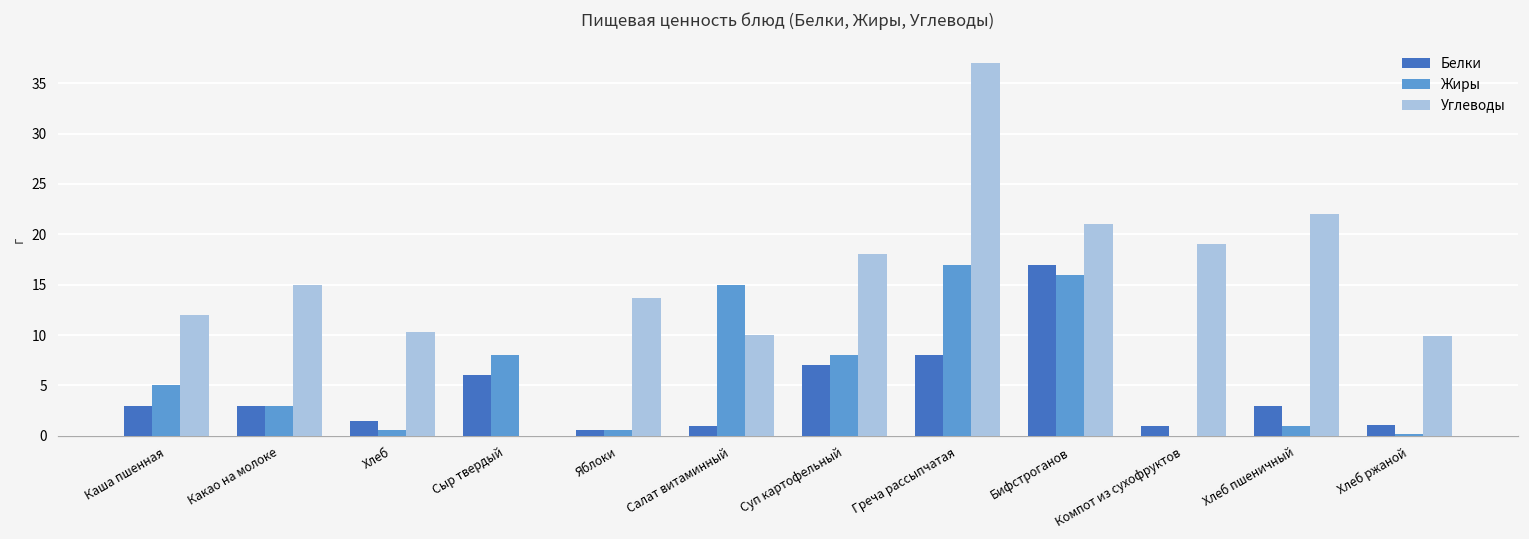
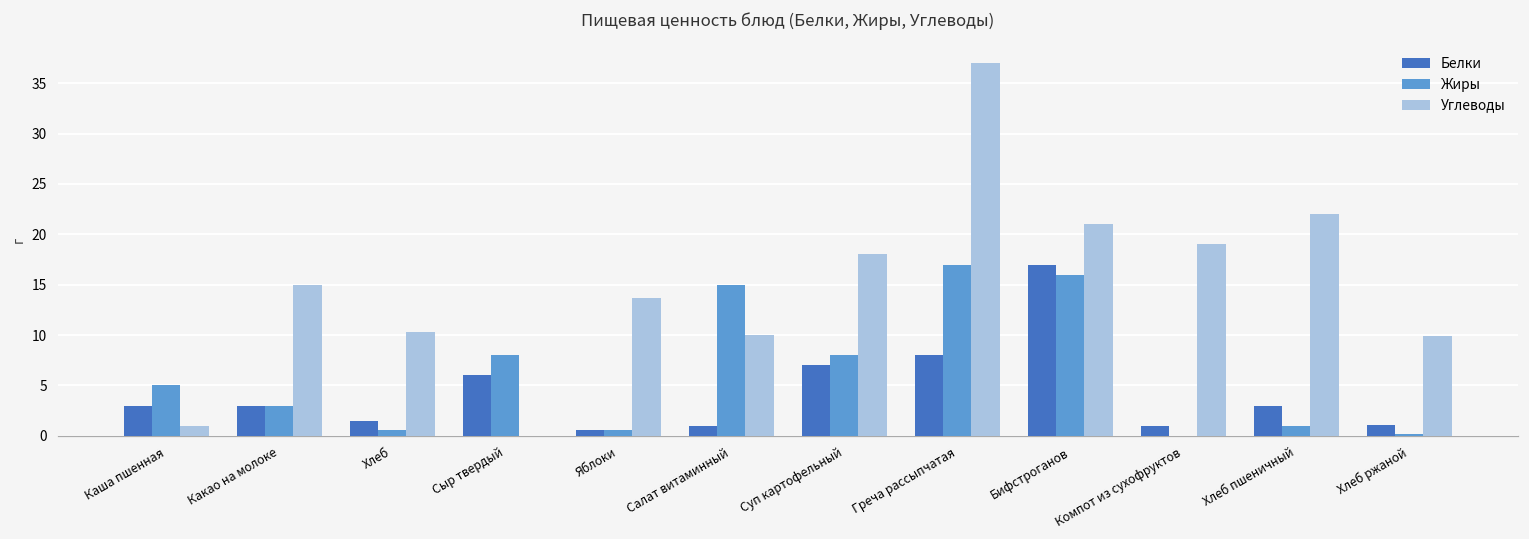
Углеводы, Каша пшенная: 12 -> 1
